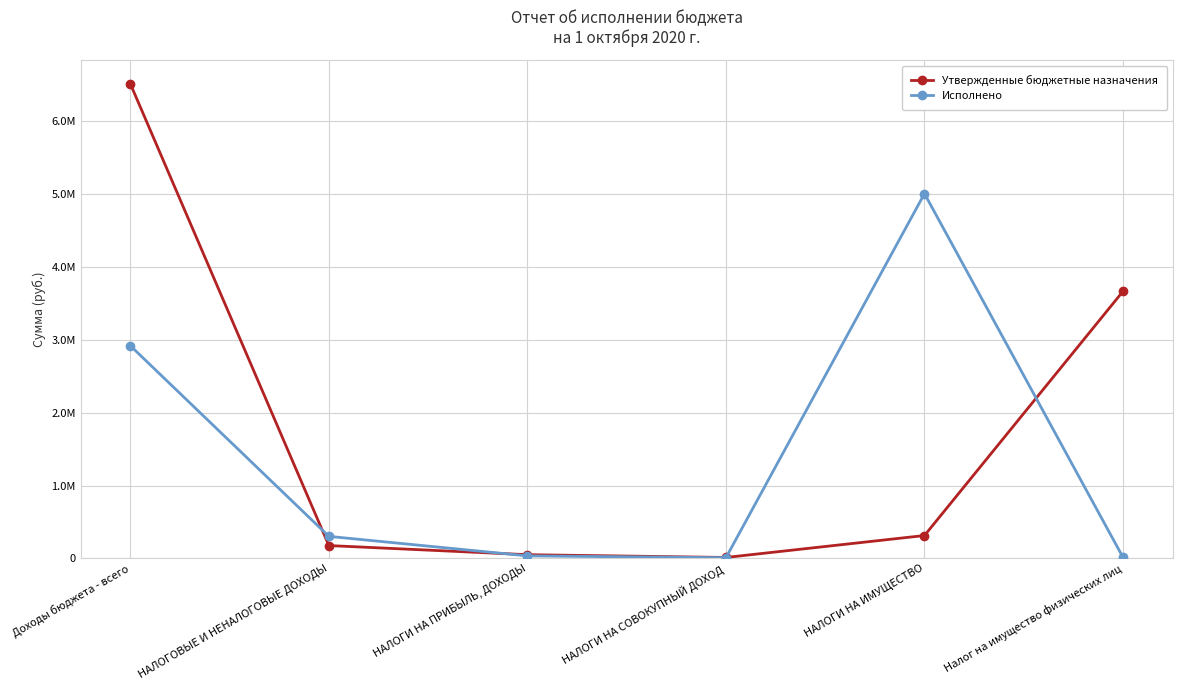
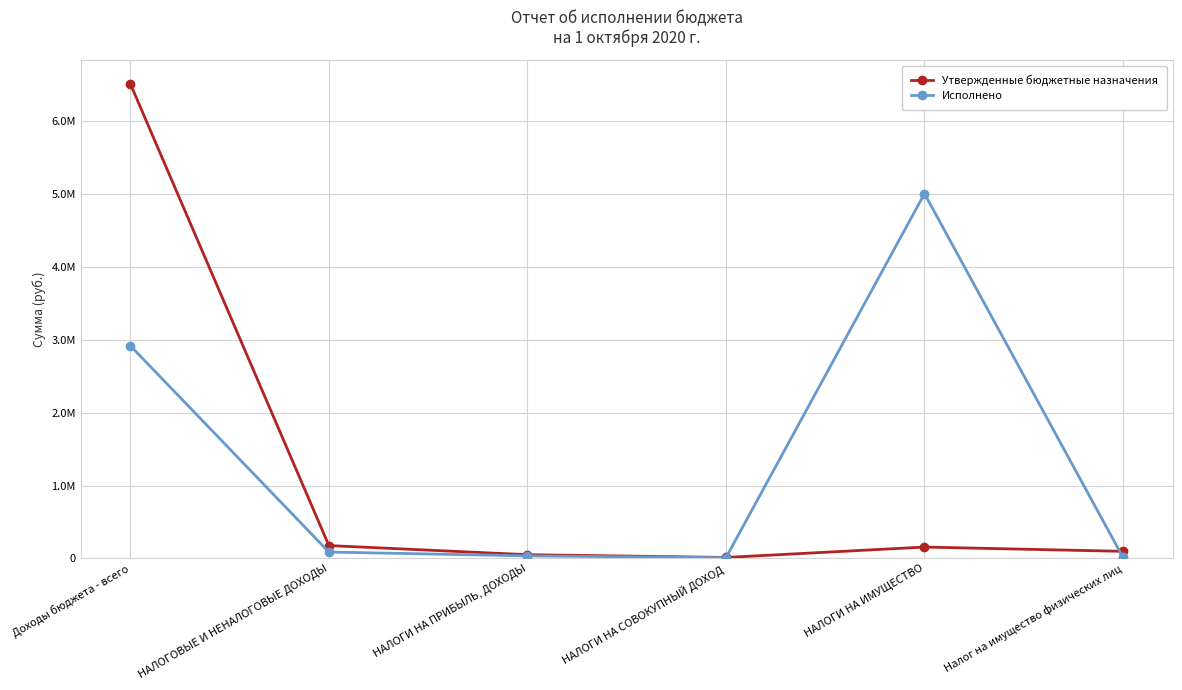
Исполнено, НАЛОГОВЫЕ И НЕНАЛОГОВЫЕ ДОХОДЫ: 300000 -> 100000
Утвержденные бюджетные назначения, НАЛОГИ НА ИМУЩЕСТВО: 300000 -> 200000
Утвержденные бюджетные назначения, Налог на имущество физических лиц: 3700000 -> 100000
